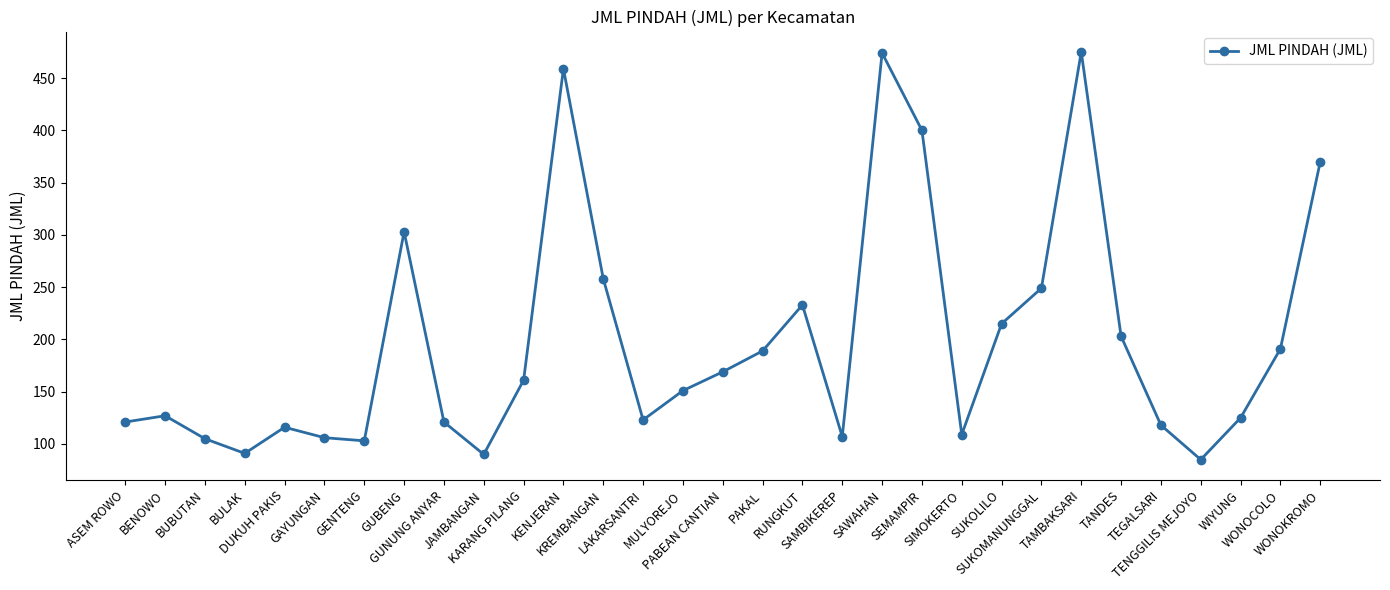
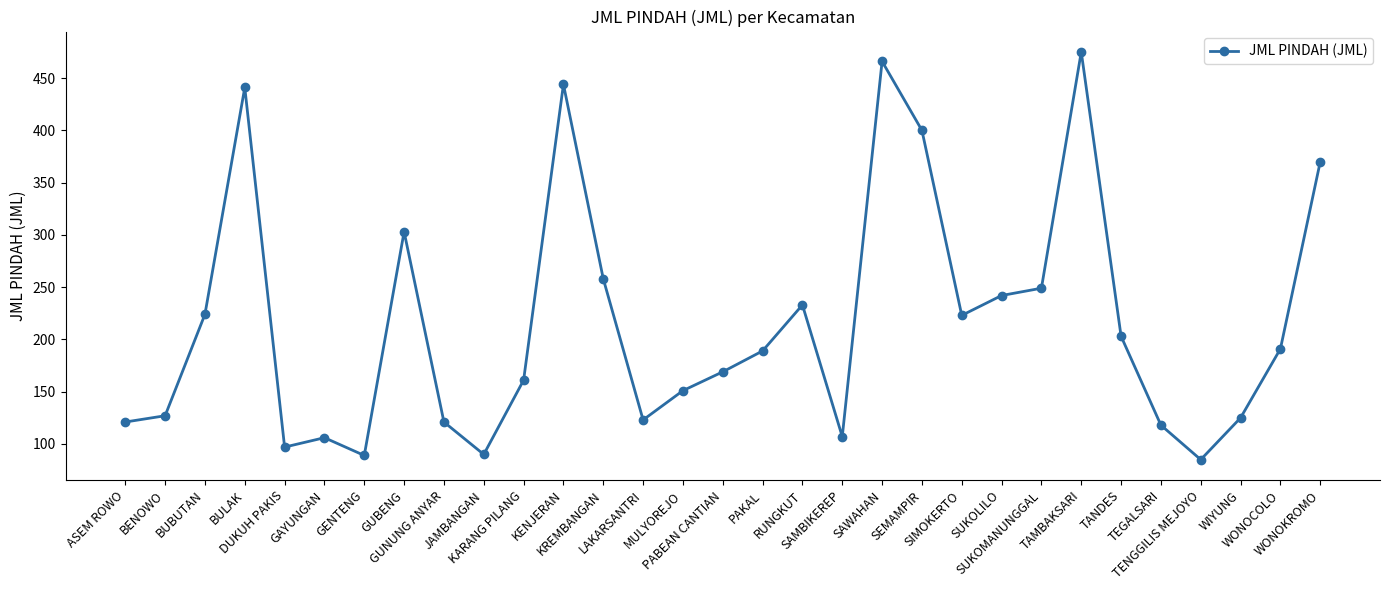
BUBUTAN: 105 -> 224
BULAK: 91 -> 441
DUKUH PAKIS: 116 -> 97
GENTENG: 103 -> 89
KENJERAN: 459 -> 444
SAWAHAN: 474 -> 466
SIMOKERTO: 109 -> 223
SUKOLILO: 215 -> 242
